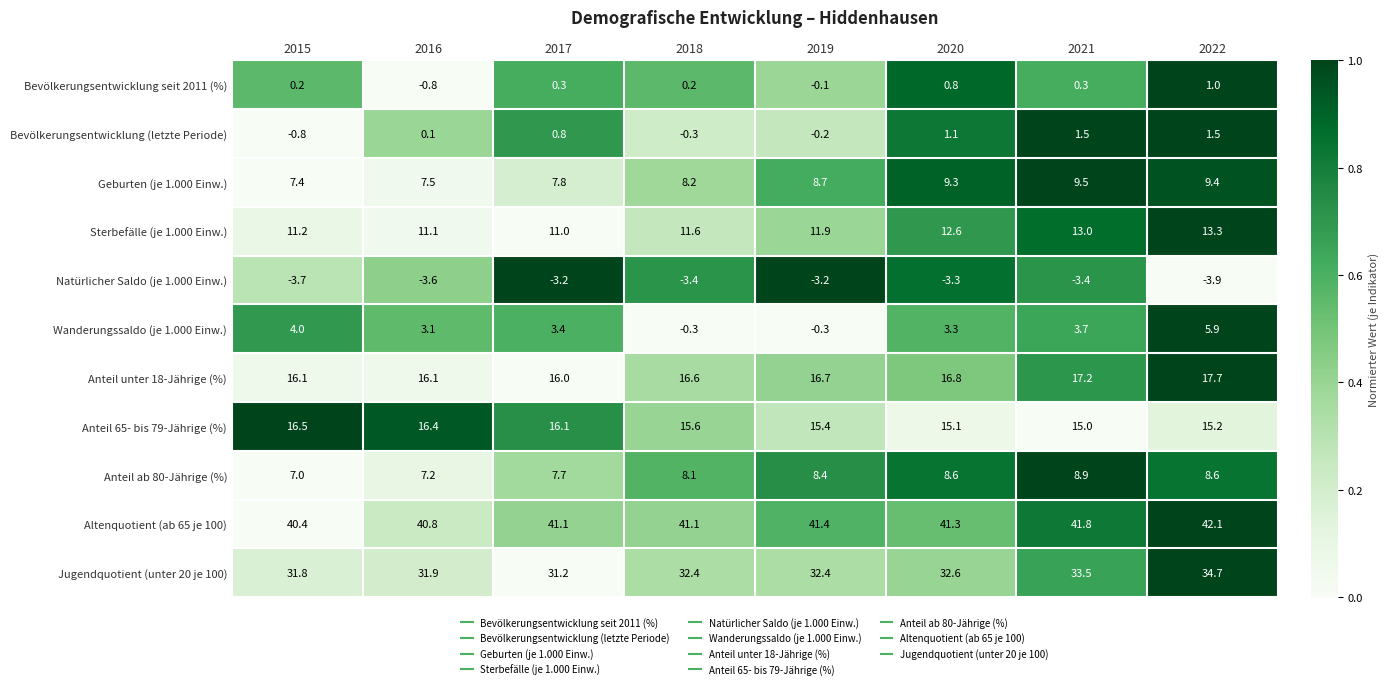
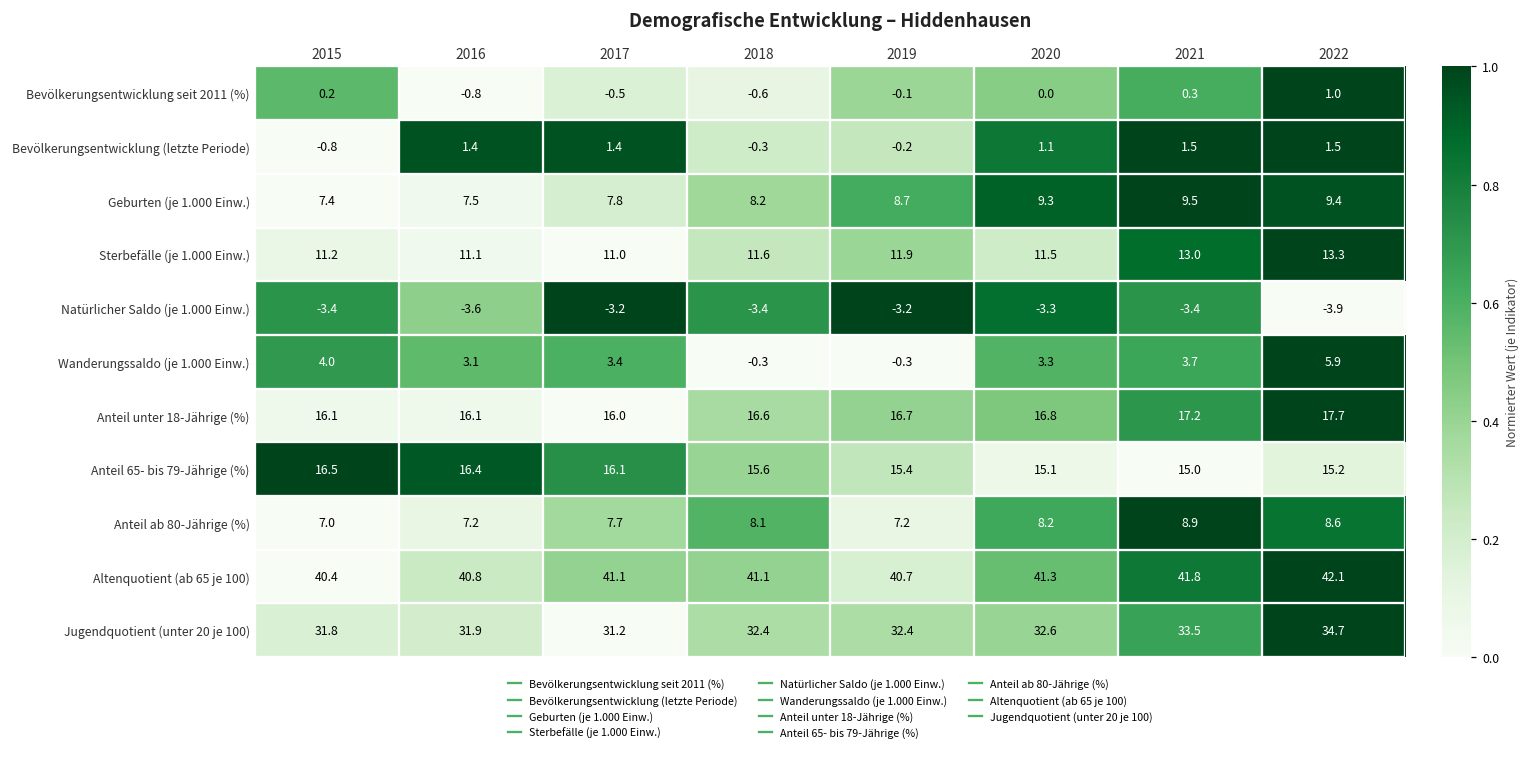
Bevölkerungsentwicklung seit 2011 (%), 2017: 0.3 -> -0.5
Bevölkerungsentwicklung seit 2011 (%), 2018: 0.2 -> -0.6
Bevölkerungsentwicklung seit 2011 (%), 2020: 0.8 -> 0.0
Bevölkerungsentwicklung (letzte Periode), 2016: 0.1 -> 1.4
Bevölkerungsentwicklung (letzte Periode), 2017: 0.8 -> 1.4
Sterbefälle (je 1.000 Einw.), 2020: 12.6 -> 11.5
Natürlicher Saldo (je 1.000 Einw.), 2015: -3.7 -> -3.4
Anteil ab 80-Jährige (%), 2019: 8.4 -> 7.2
Anteil ab 80-Jährige (%), 2020: 8.6 -> 8.2
Altenquotient (ab 65 je 100), 2019: 41.4 -> 40.7
